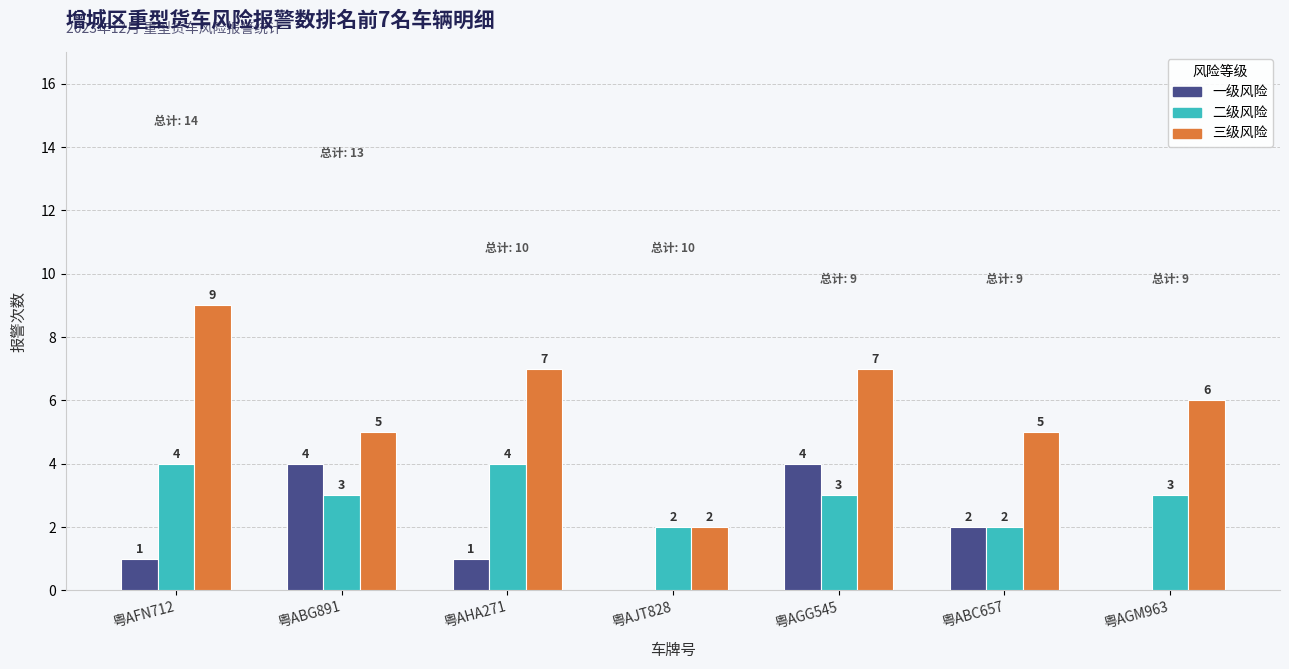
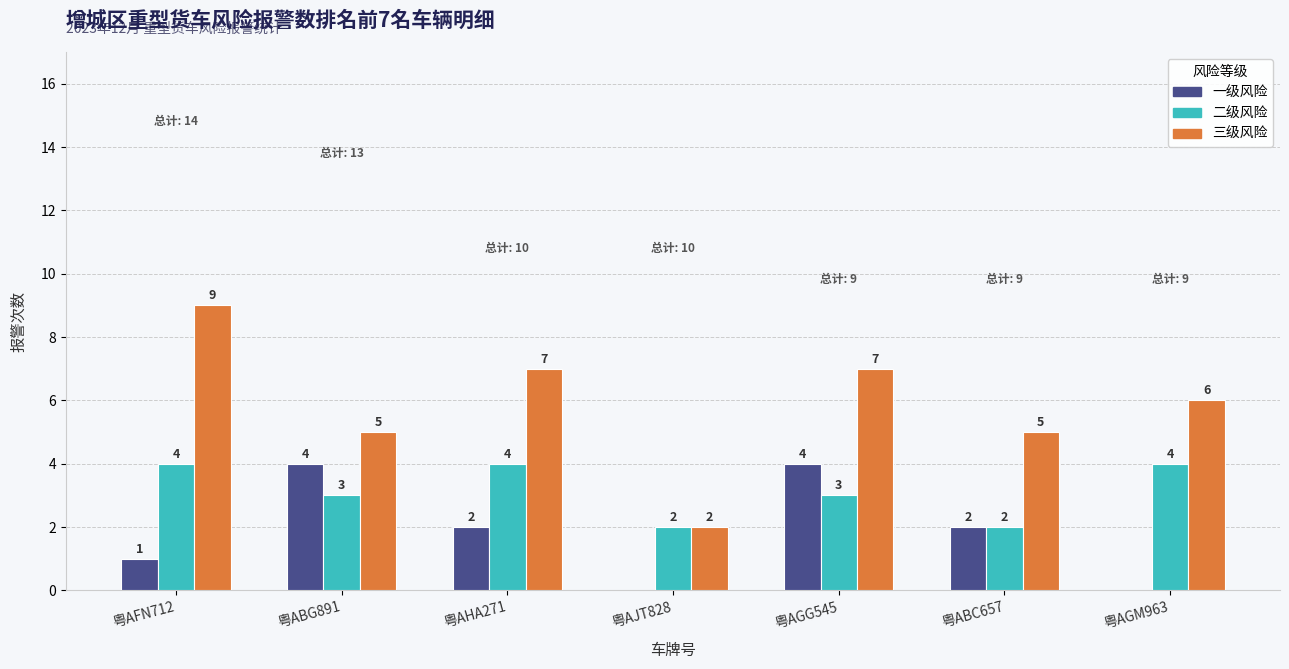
一级风险, 粤AHA271: 1 -> 2
二级风险, 粤AGM963: 3 -> 4
